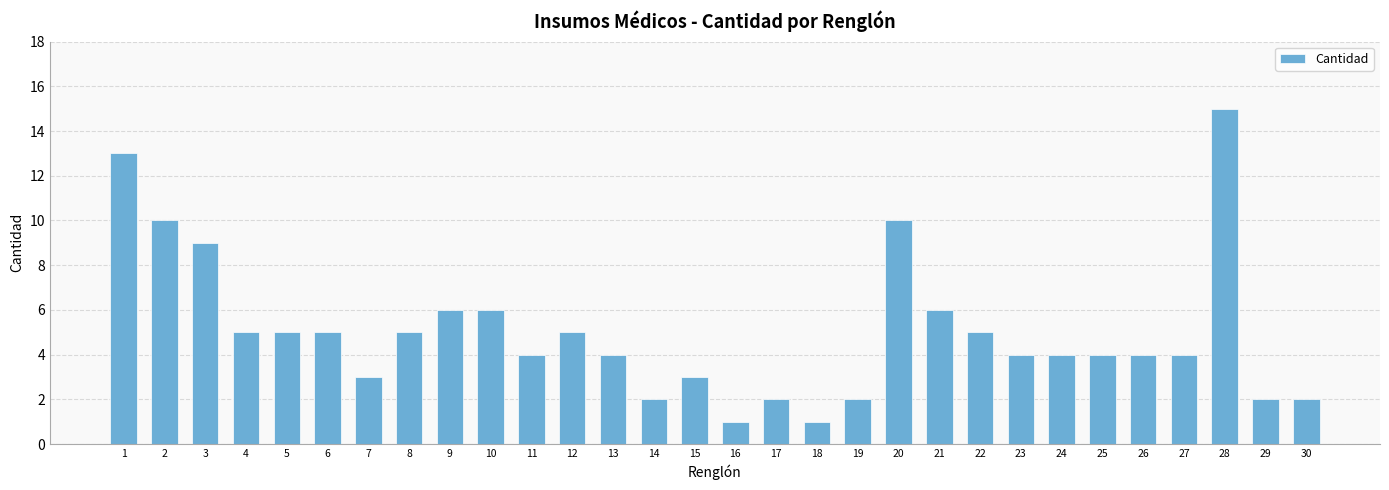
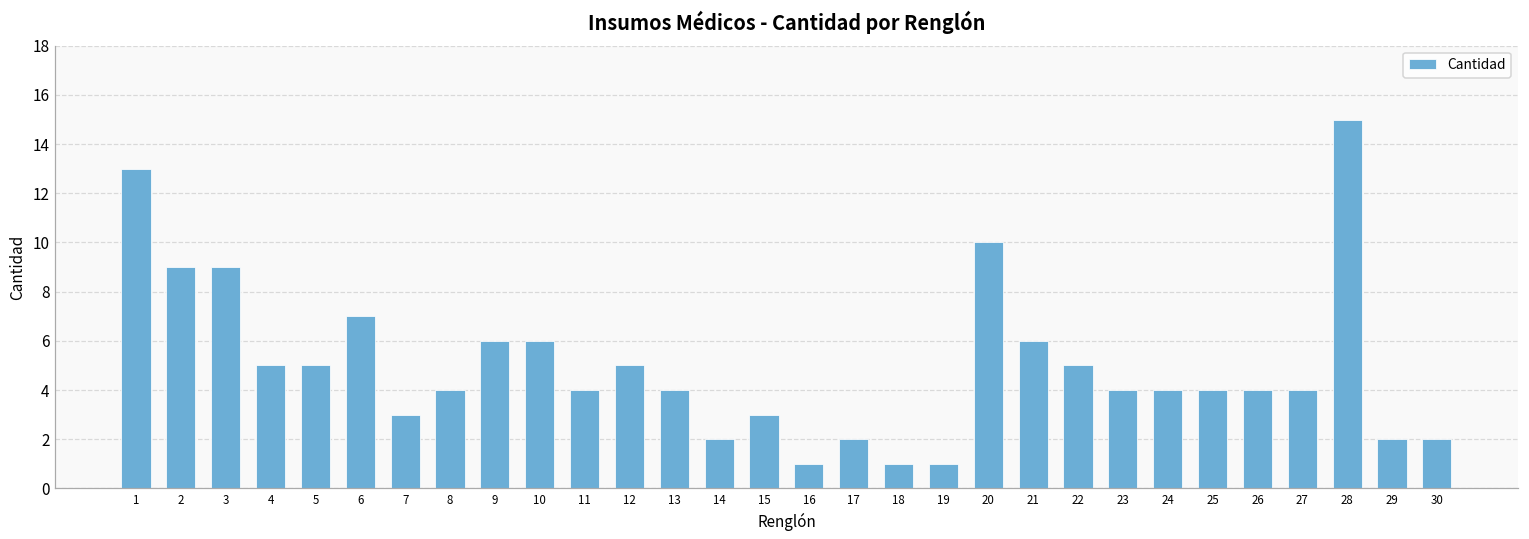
2: 10 -> 9
6: 5 -> 7
8: 5 -> 4
19: 2 -> 1
